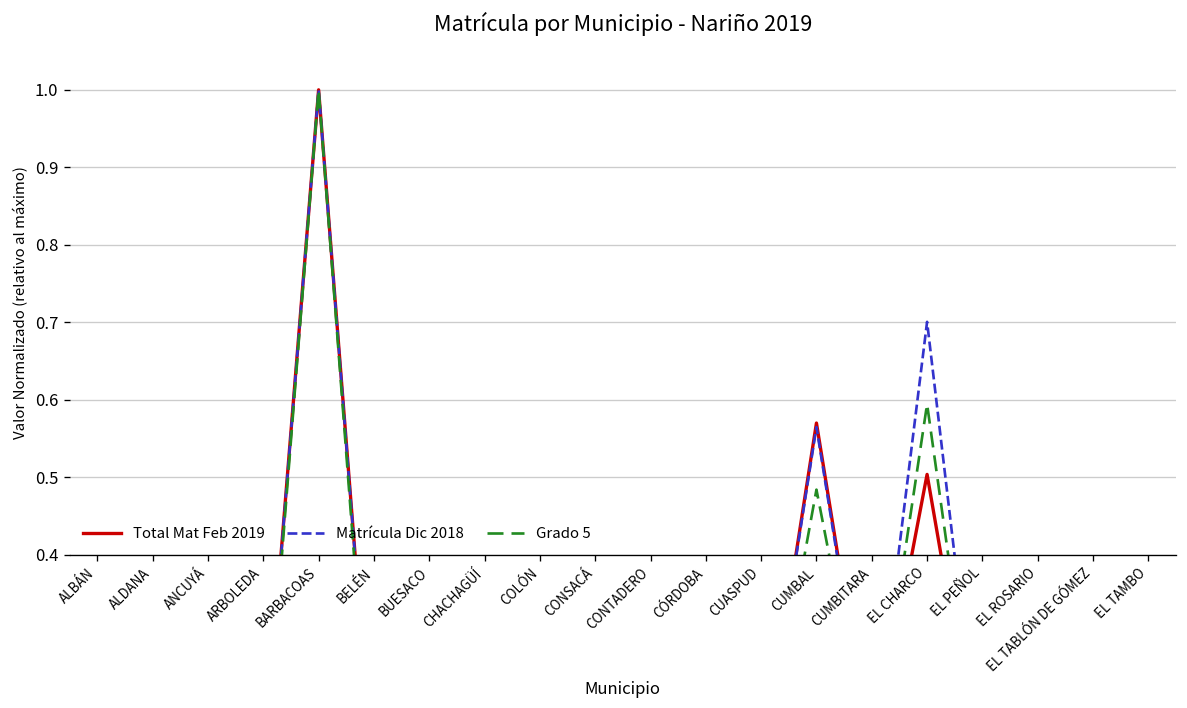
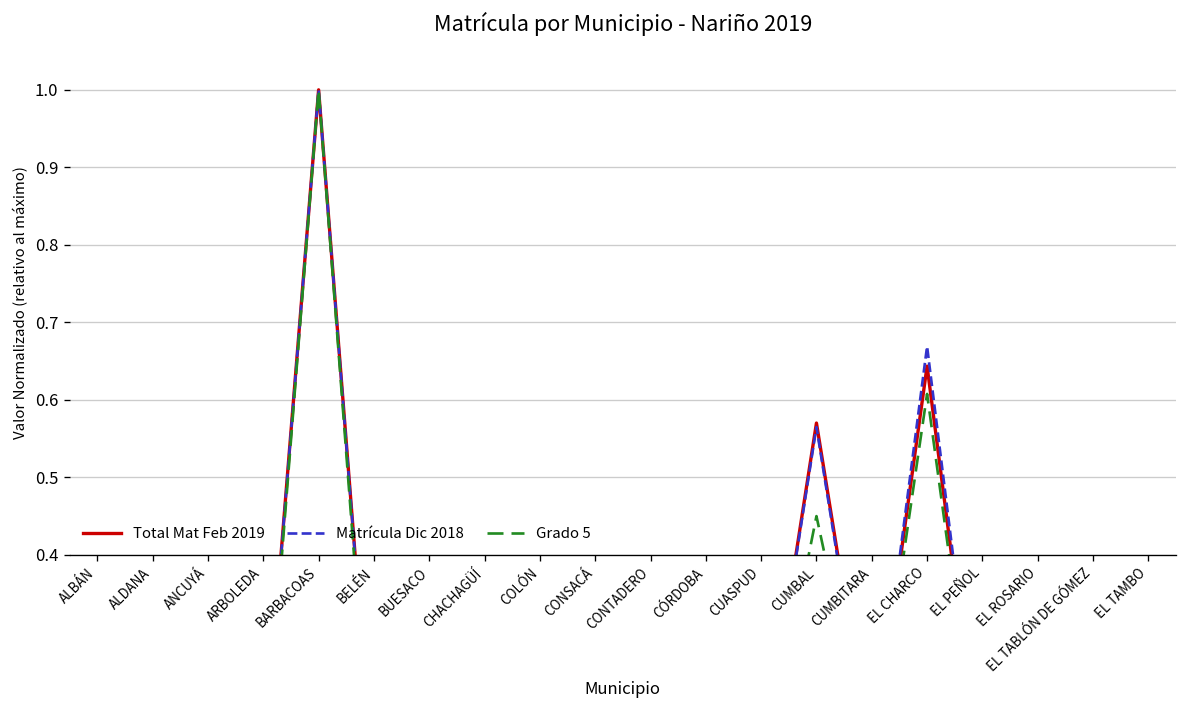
Grado 5, CUMBAL: 0.48 -> 0.45
Total Mat Feb 2019, EL CHARCO: 0.50 -> 0.64
Matrícula Dic 2018, EL CHARCO: 0.70 -> 0.67
Grado 5, EL CHARCO: 0.59 -> 0.61
